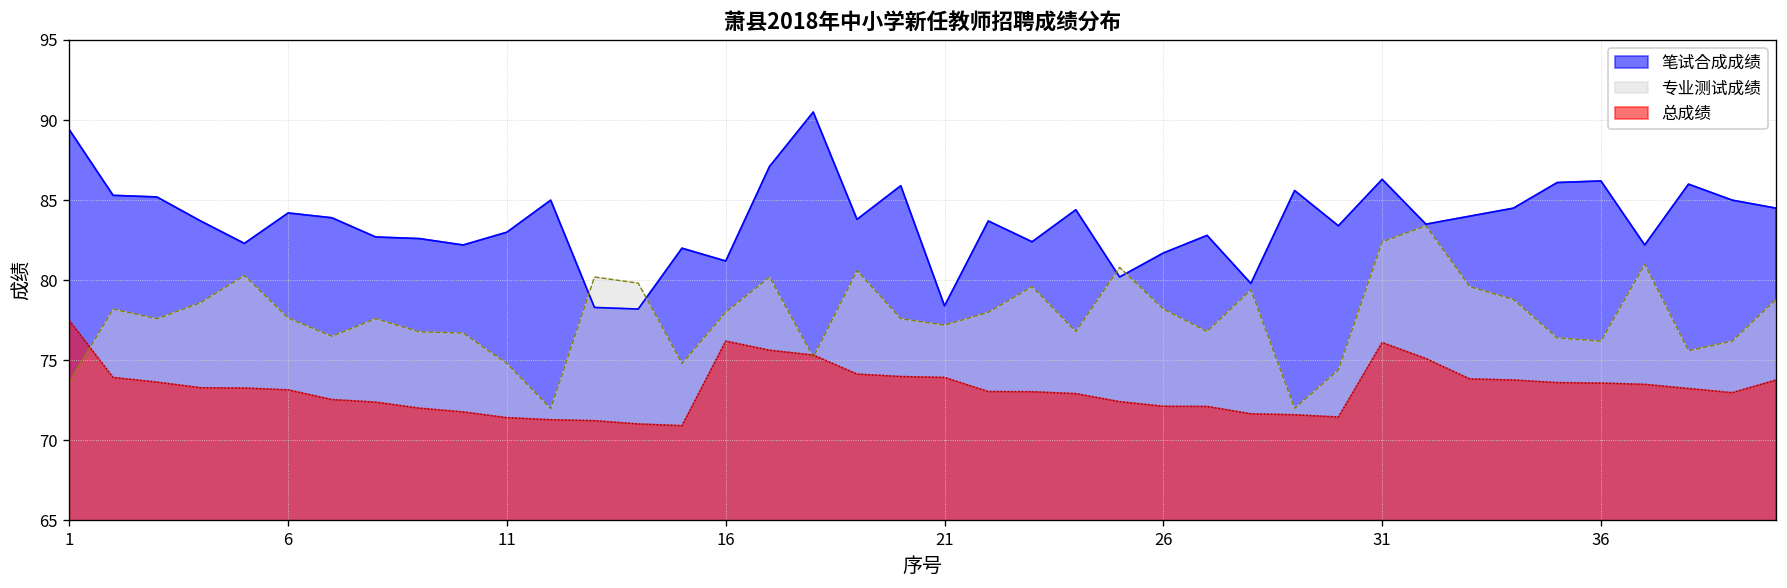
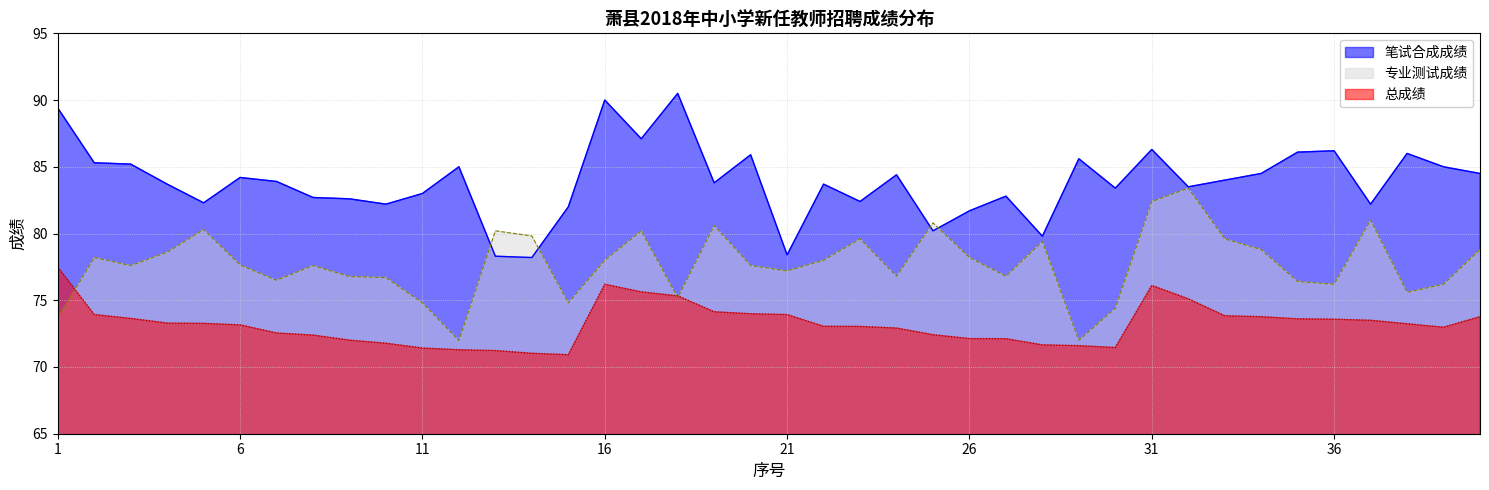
笔试合成成绩, 16: 81.2 -> 90.0
